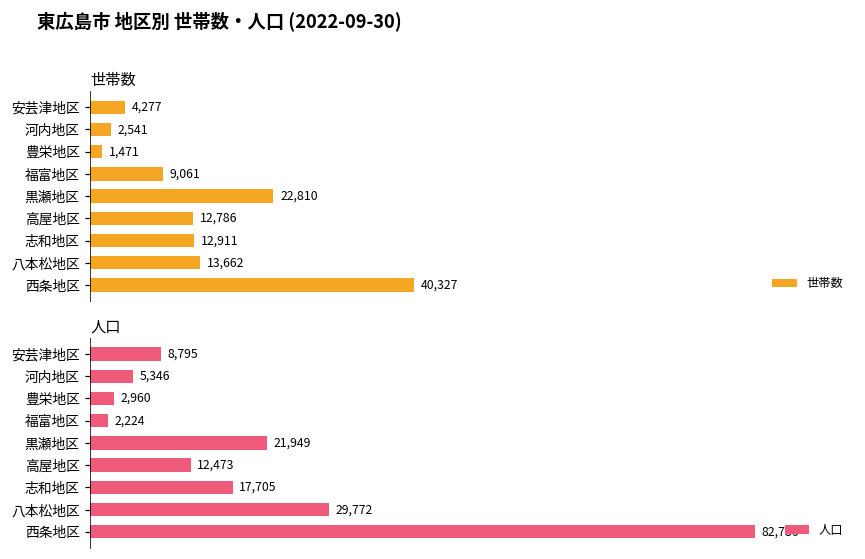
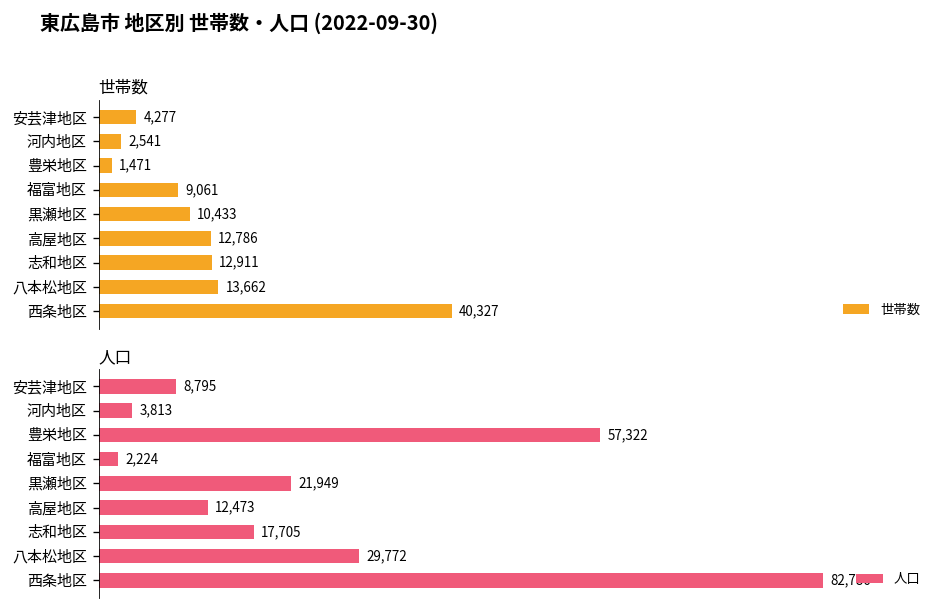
世帯数, 黒瀬地区: 22,810 -> 10,433
人口, 河内地区: 5,346 -> 3,813
人口, 豊栄地区: 2,960 -> 57,322
